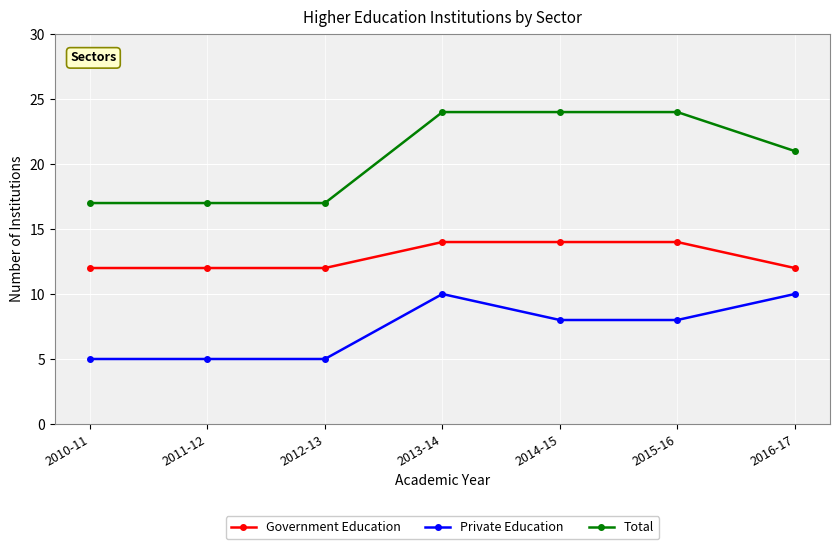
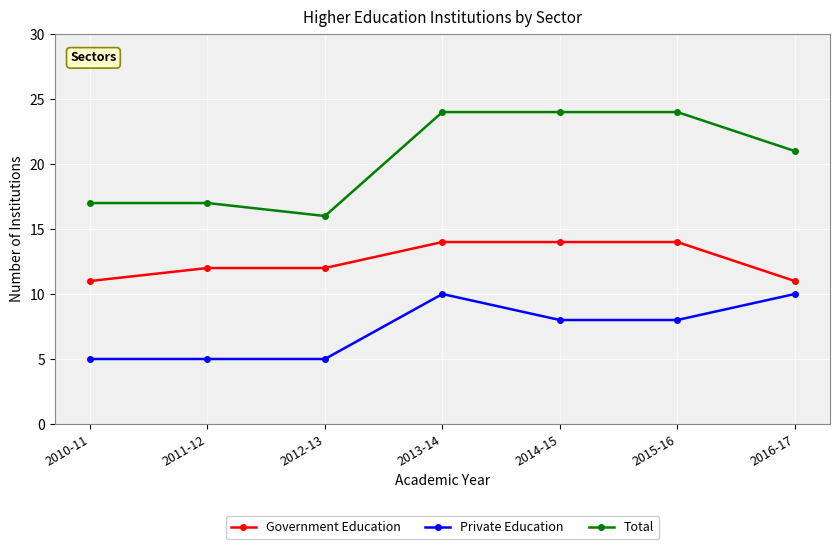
Government Education, 2010-11: 12 -> 11
Total, 2012-13: 17 -> 16
Government Education, 2016-17: 12 -> 11
